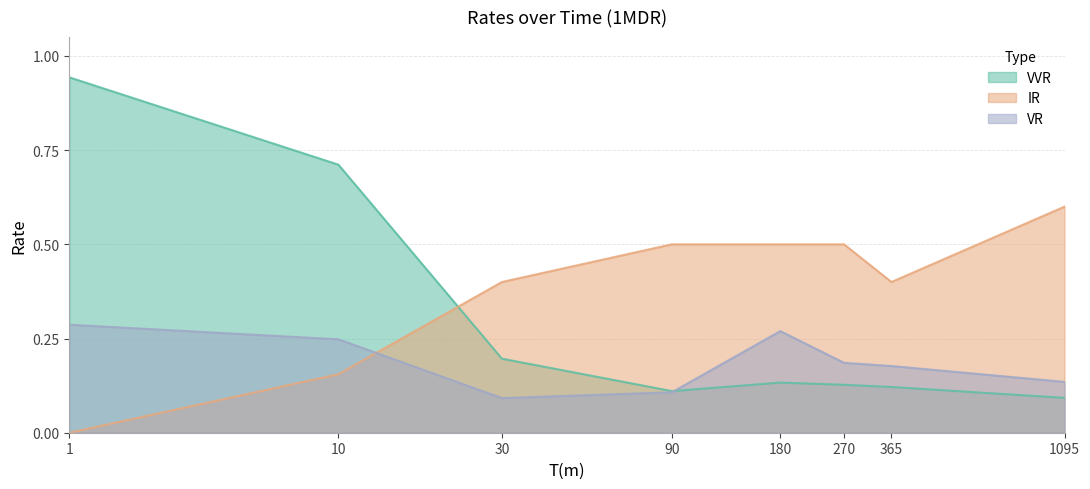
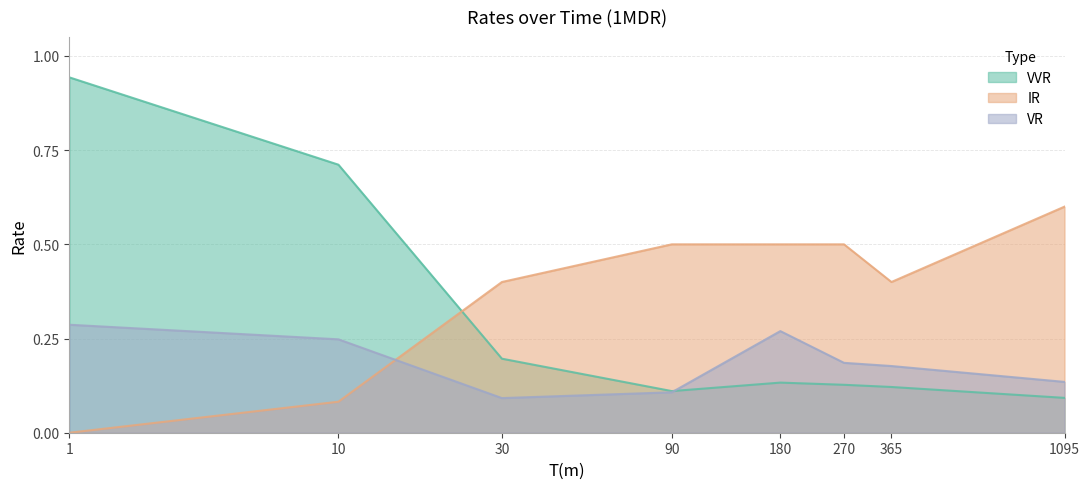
IR, 10: 0.16 -> 0.08
